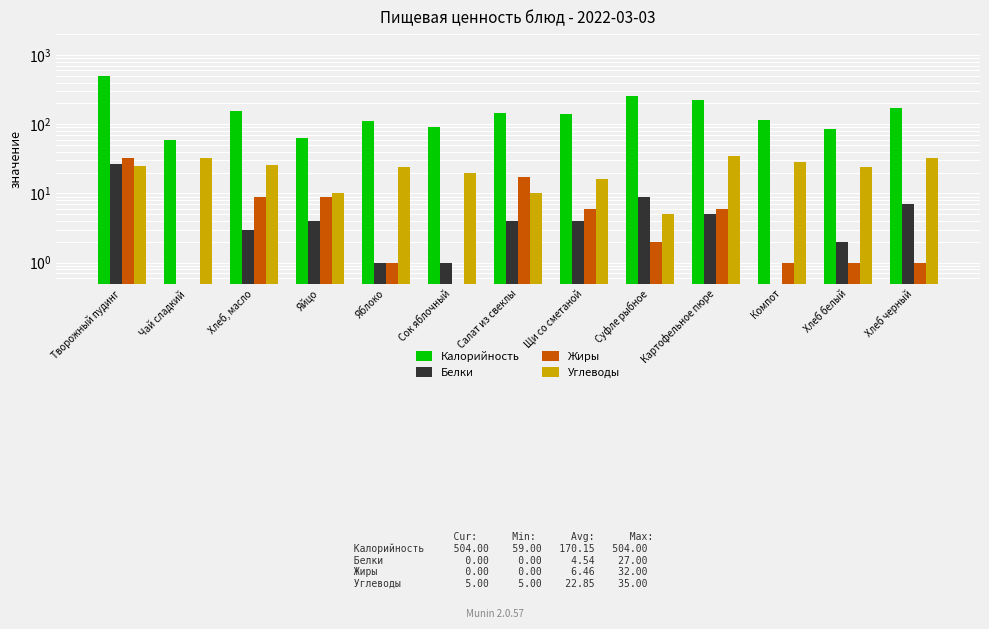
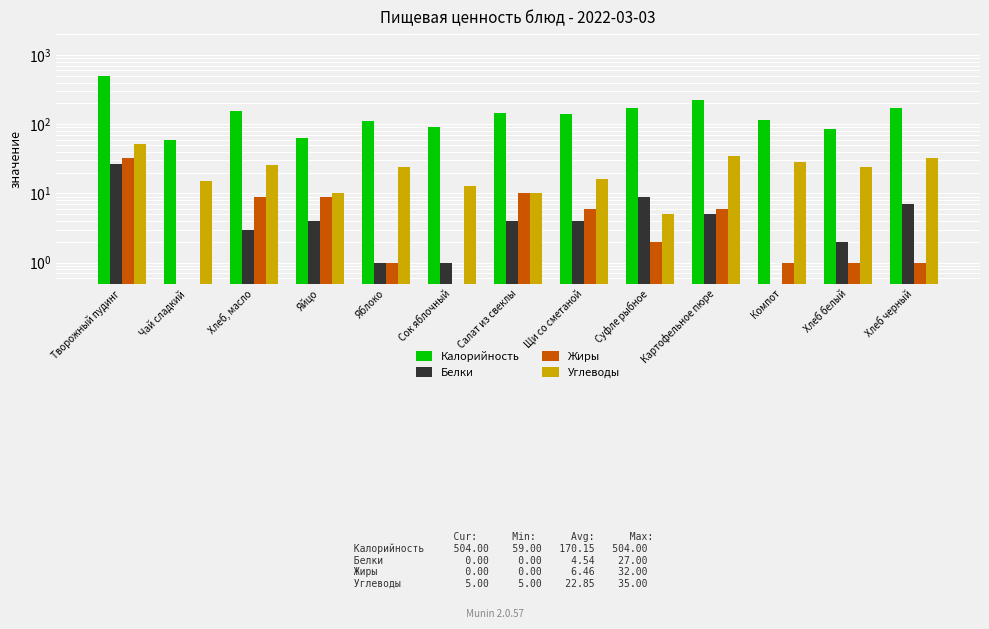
Углеводы, Творожный пудинг: 25 -> 50
Углеводы, Чай сладкий: 30 -> 15
Углеводы, Сок яблочный: 20 -> 13
Жиры, Салат из свеклы: 17 -> 10
Калорийность, Суфле рыбное: 260 -> 170
